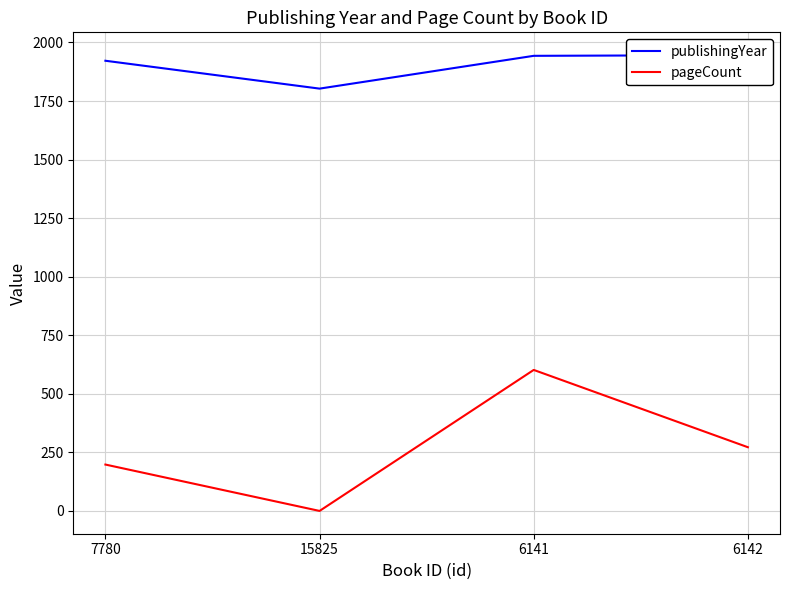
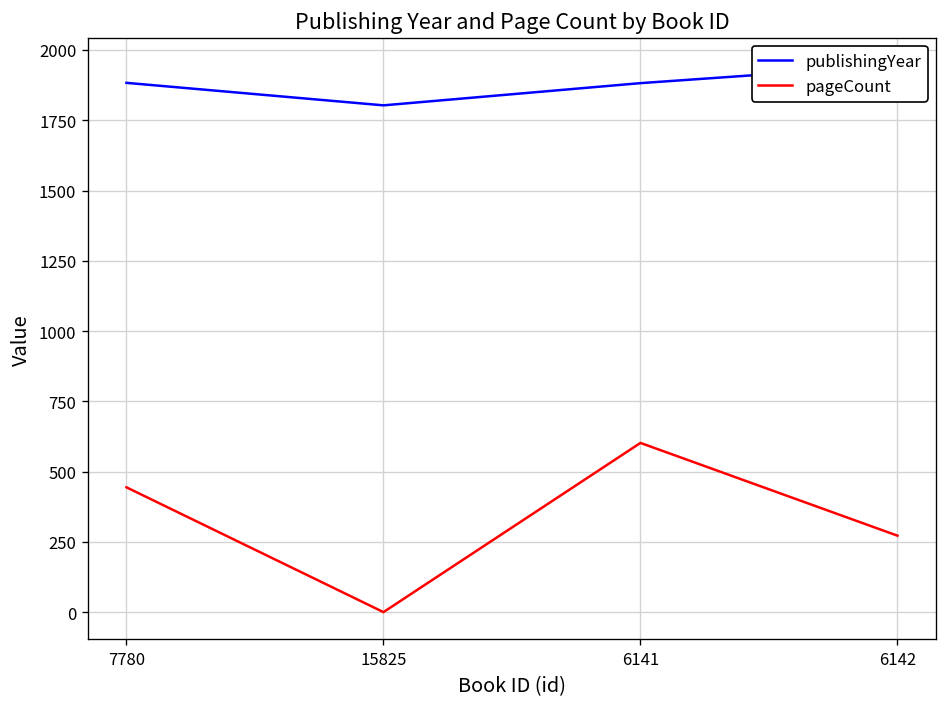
publishingYear, 7780: 1920 -> 1880
pageCount, 7780: 200 -> 440
publishingYear, 6141: 1940 -> 1880
